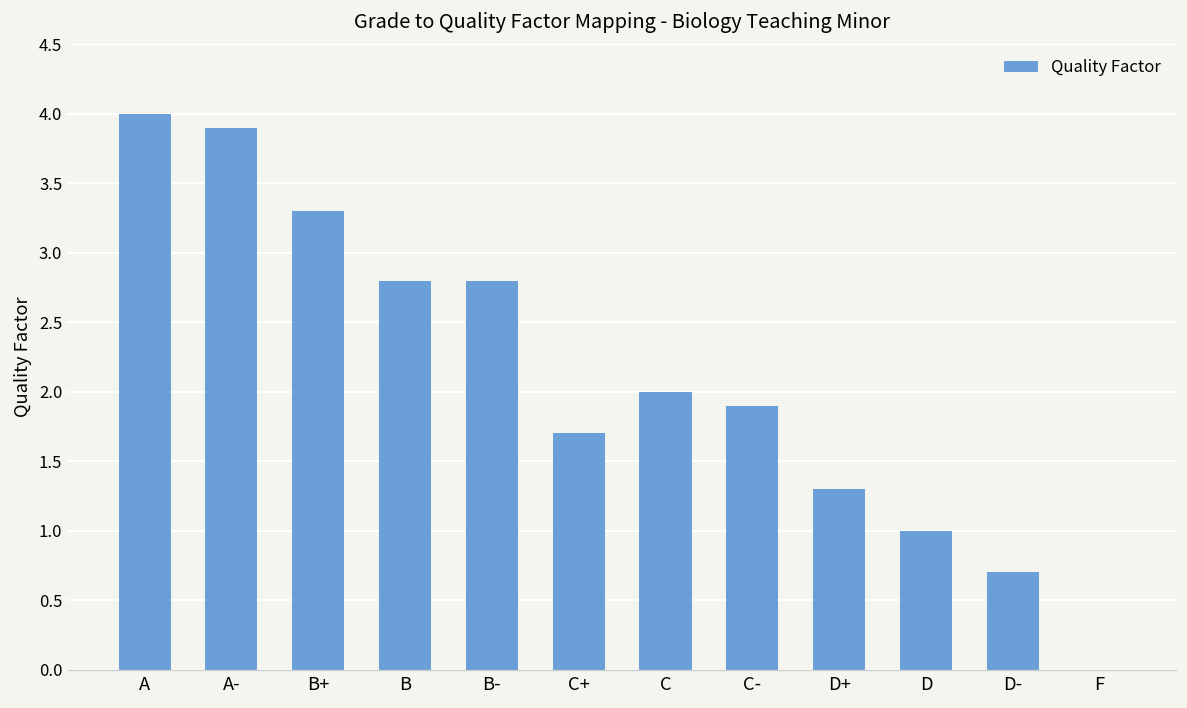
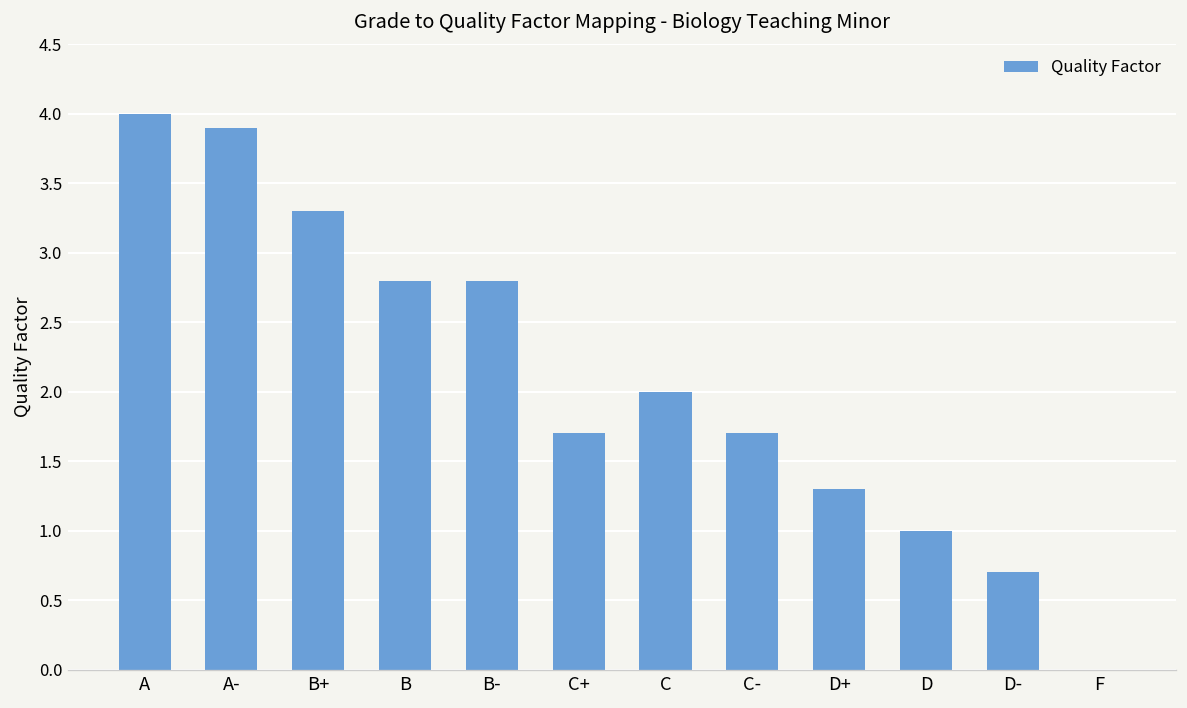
C-: 1.9 -> 1.7
